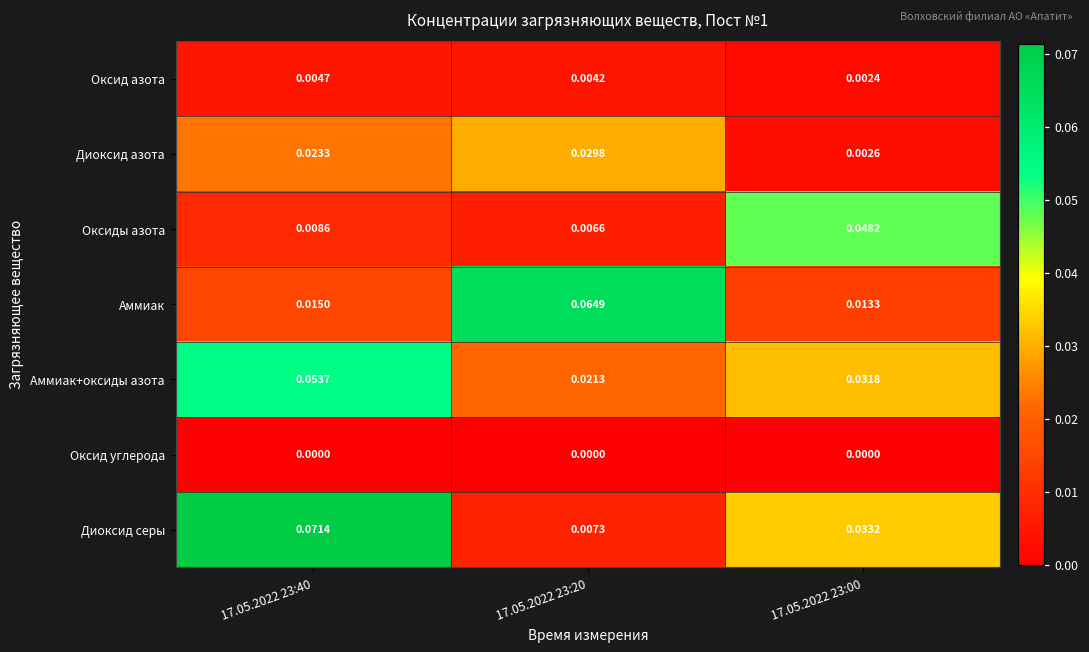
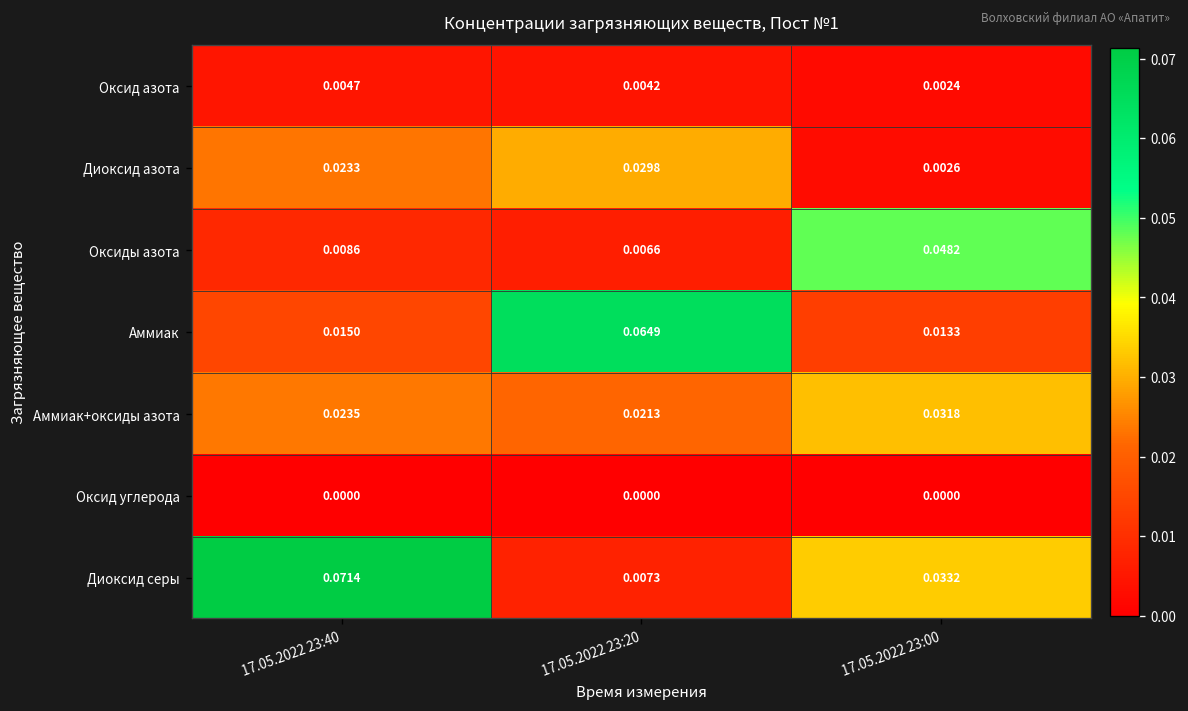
Аммиак+оксиды азота, 17.05.2022 23:40: 0.0537 -> 0.0235
